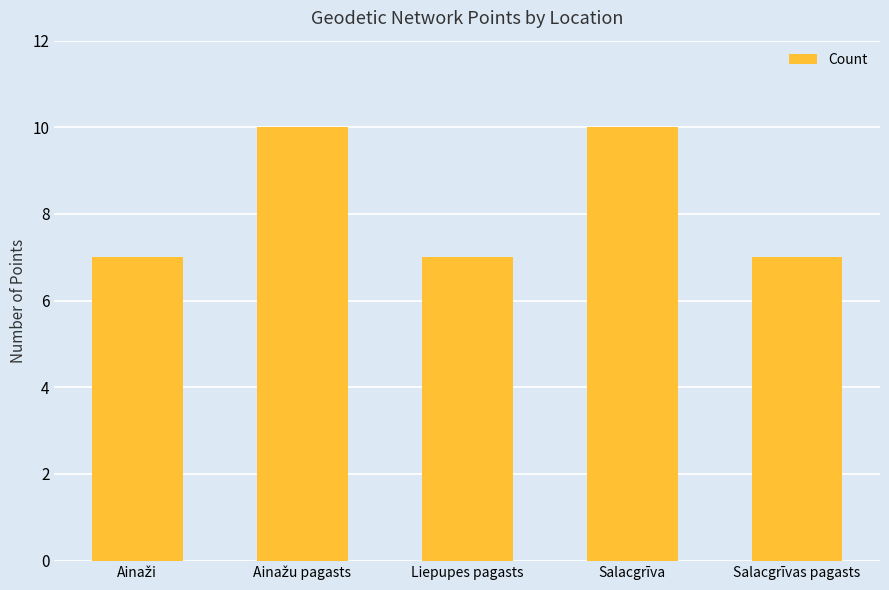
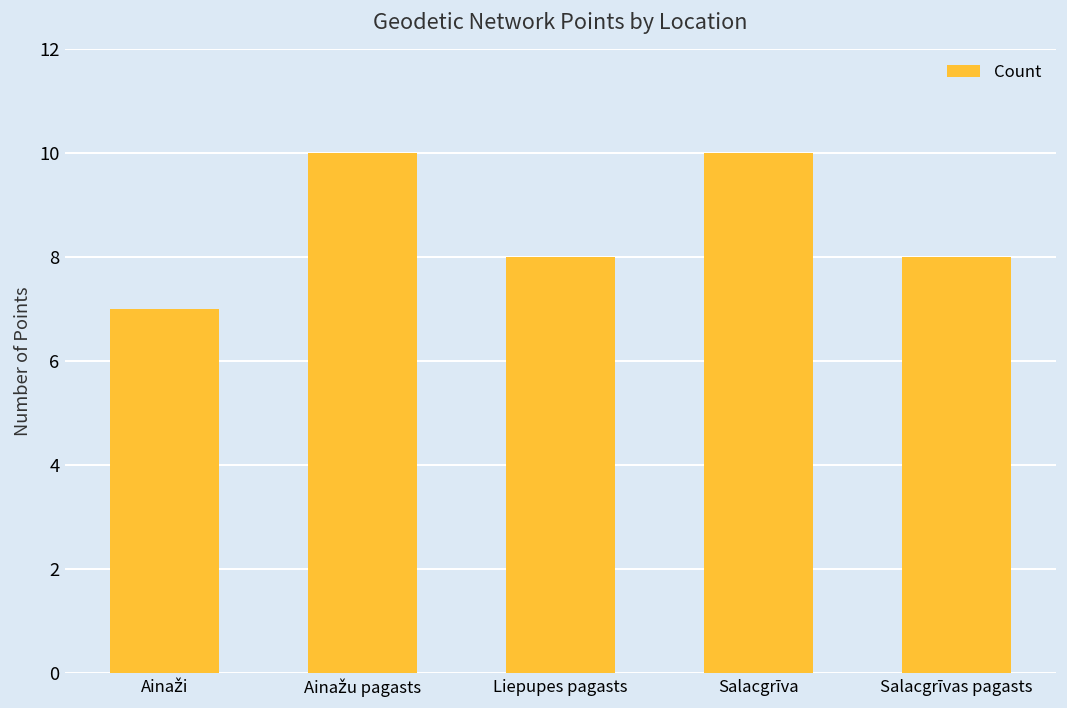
Liepupes pagasts: 7 -> 8
Salacgrīvas pagasts: 7 -> 8
